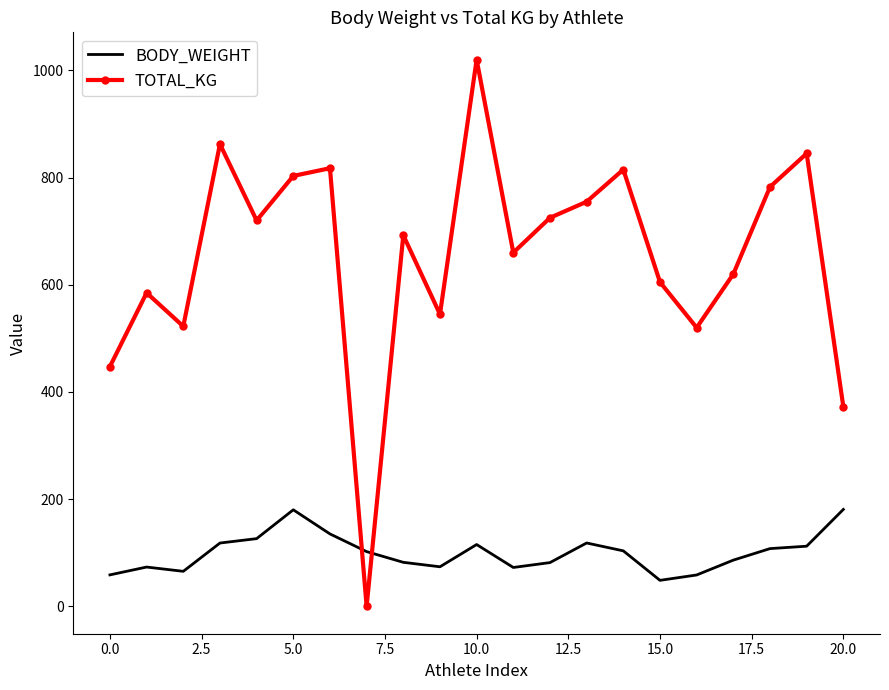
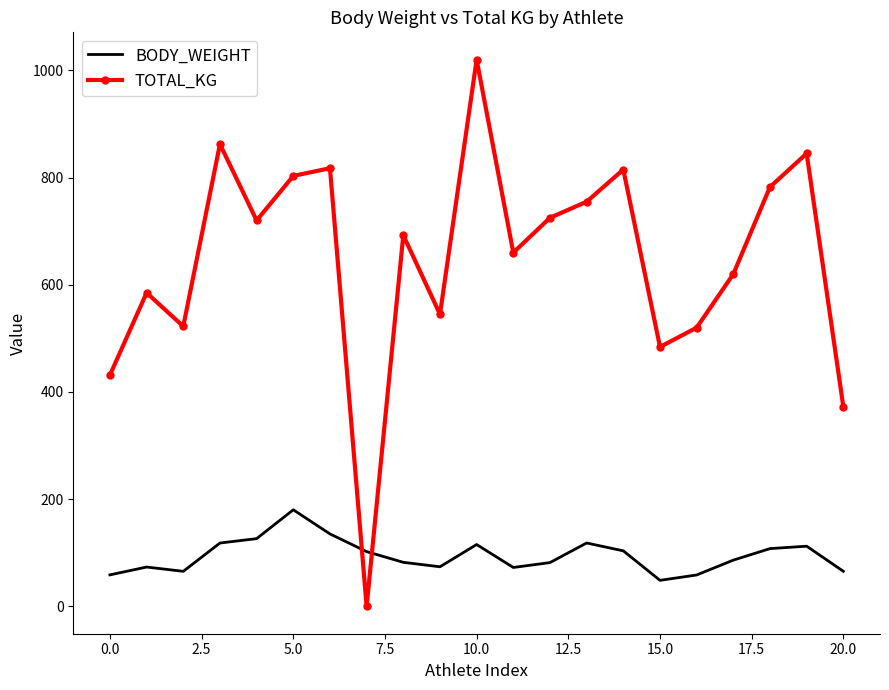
TOTAL_KG, 0.0: 450 -> 430
TOTAL_KG, 15.0: 610 -> 480
BODY_WEIGHT, 20.0: 180 -> 70
